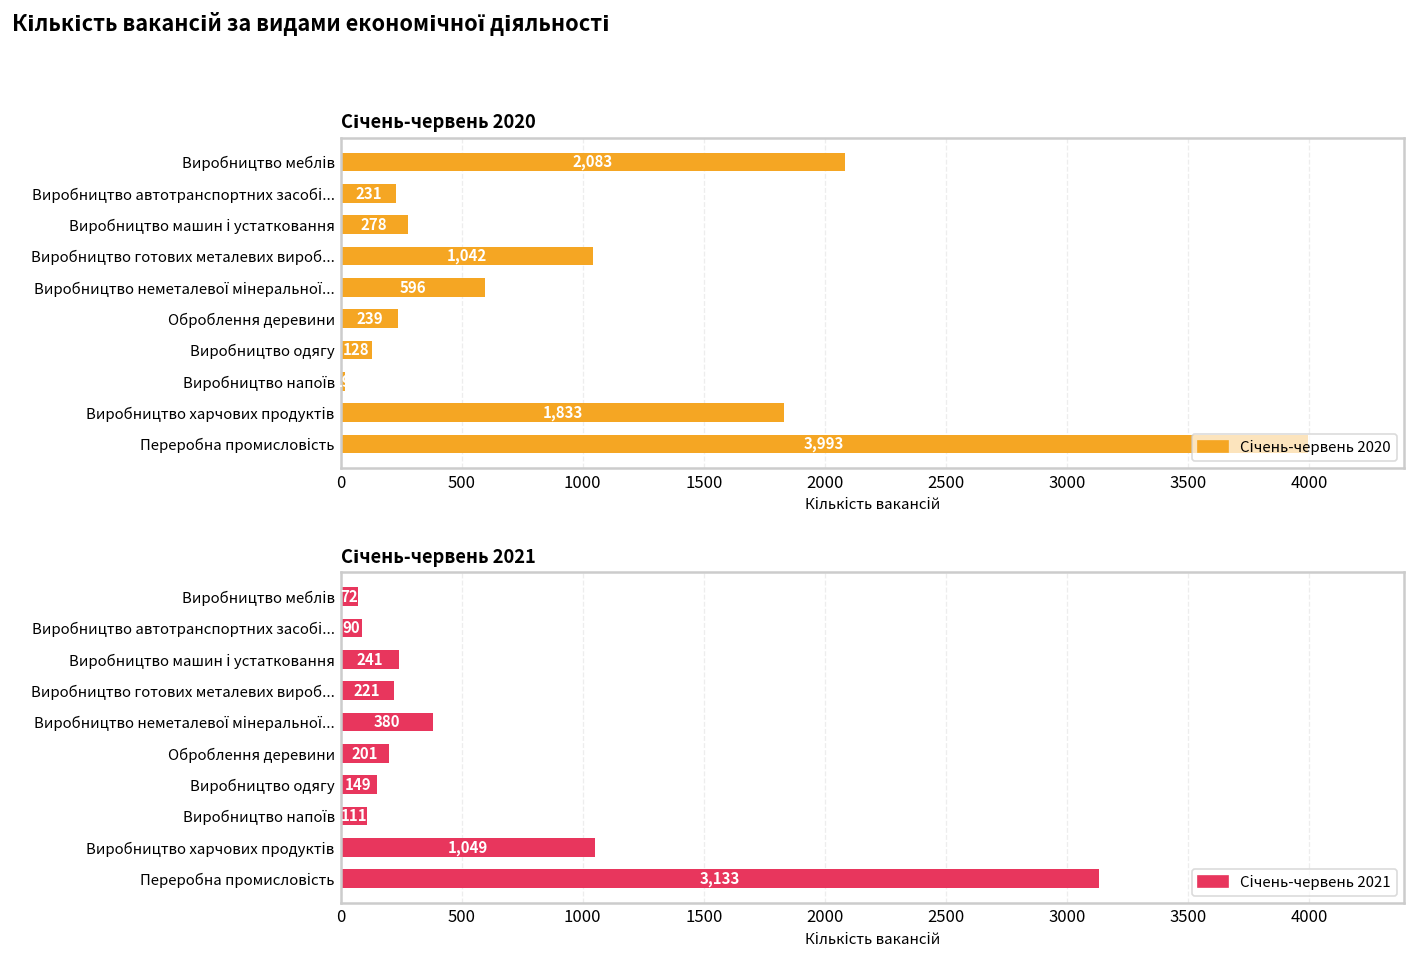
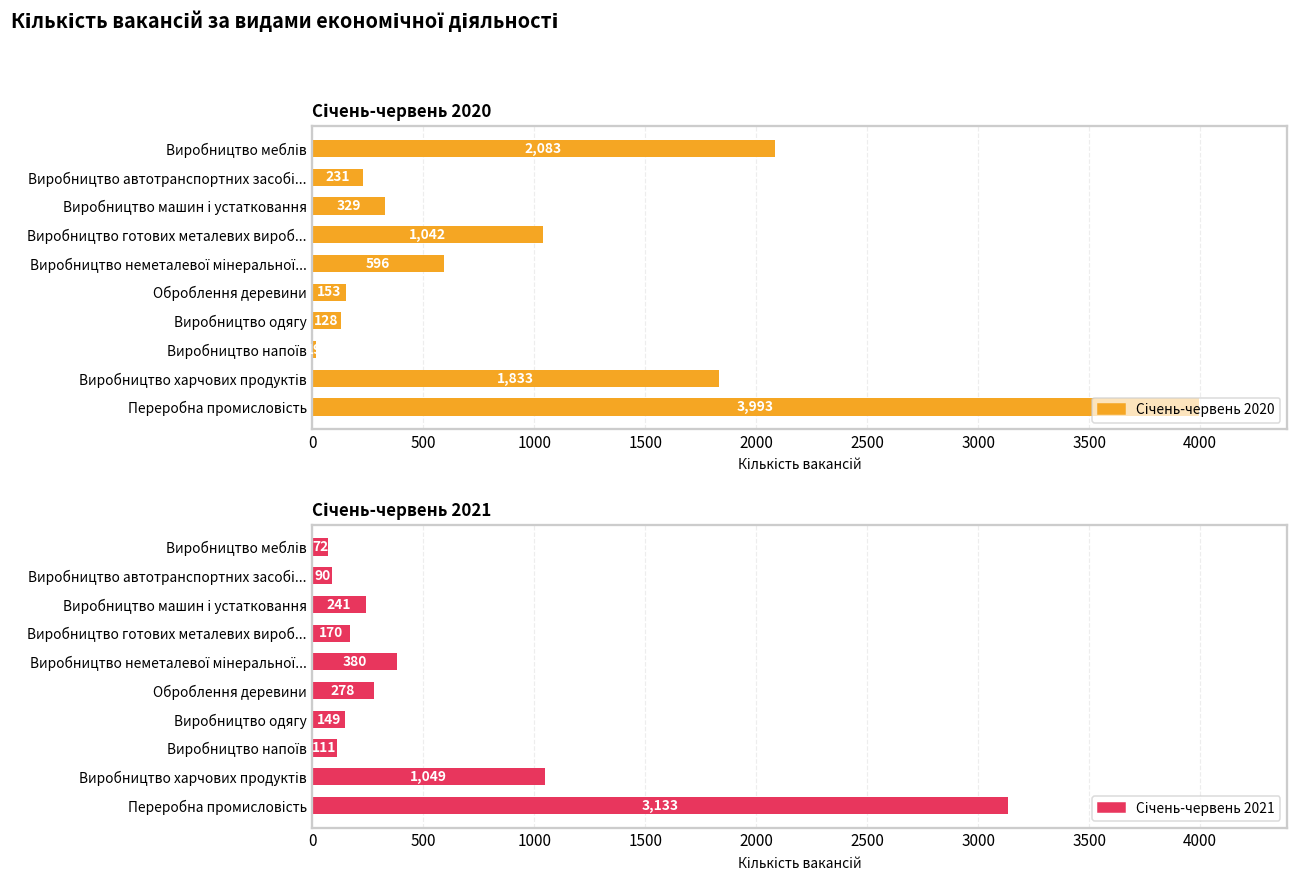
Січень-червень 2020, Виробництво машин і устатковання: 278 -> 329
Січень-червень 2020, Оброблення деревини: 239 -> 153
Січень-червень 2021, Виробництво готових металевих вироб...: 221 -> 170
Січень-червень 2021, Оброблення деревини: 201 -> 278
